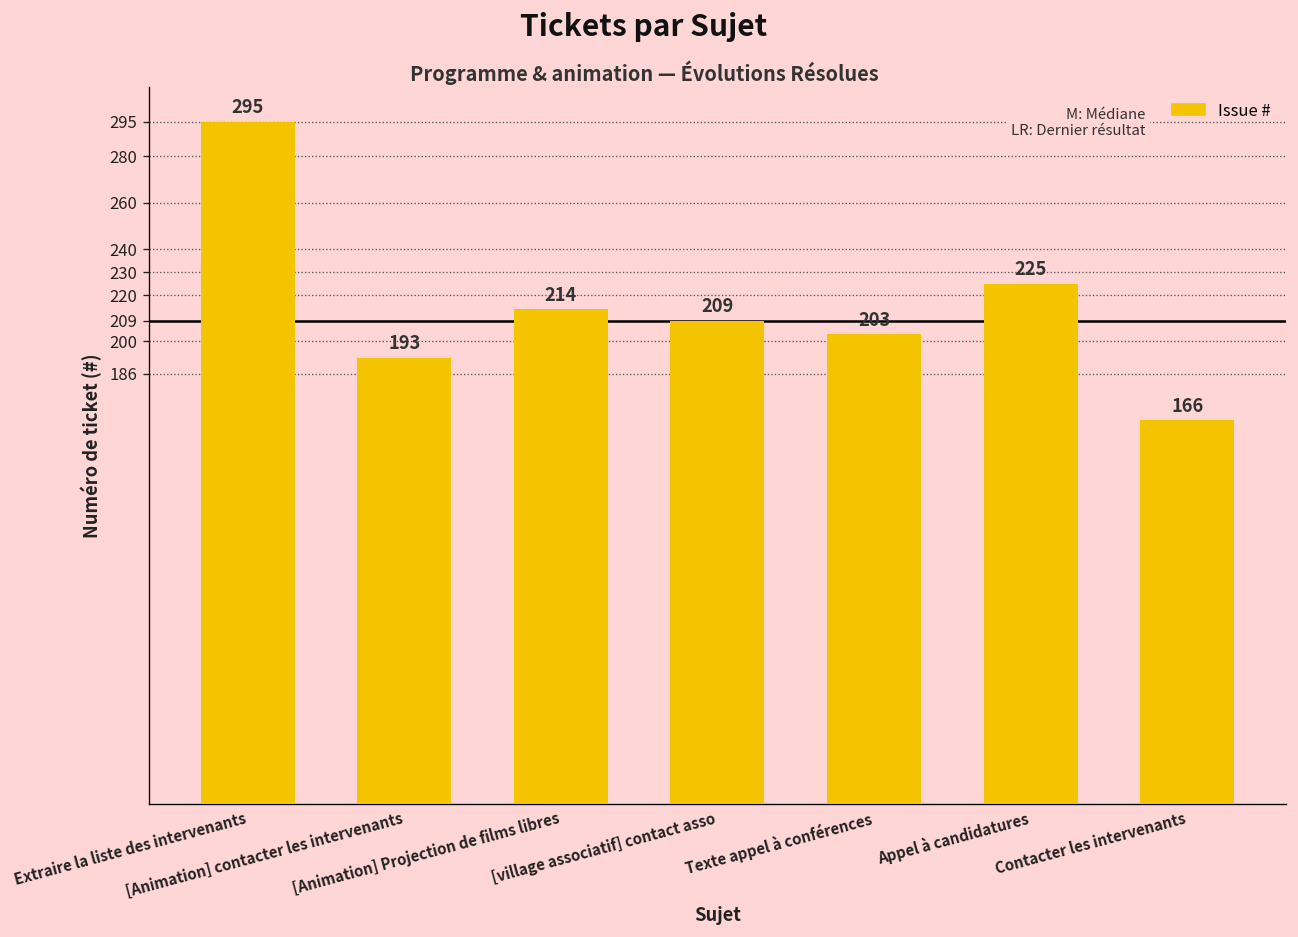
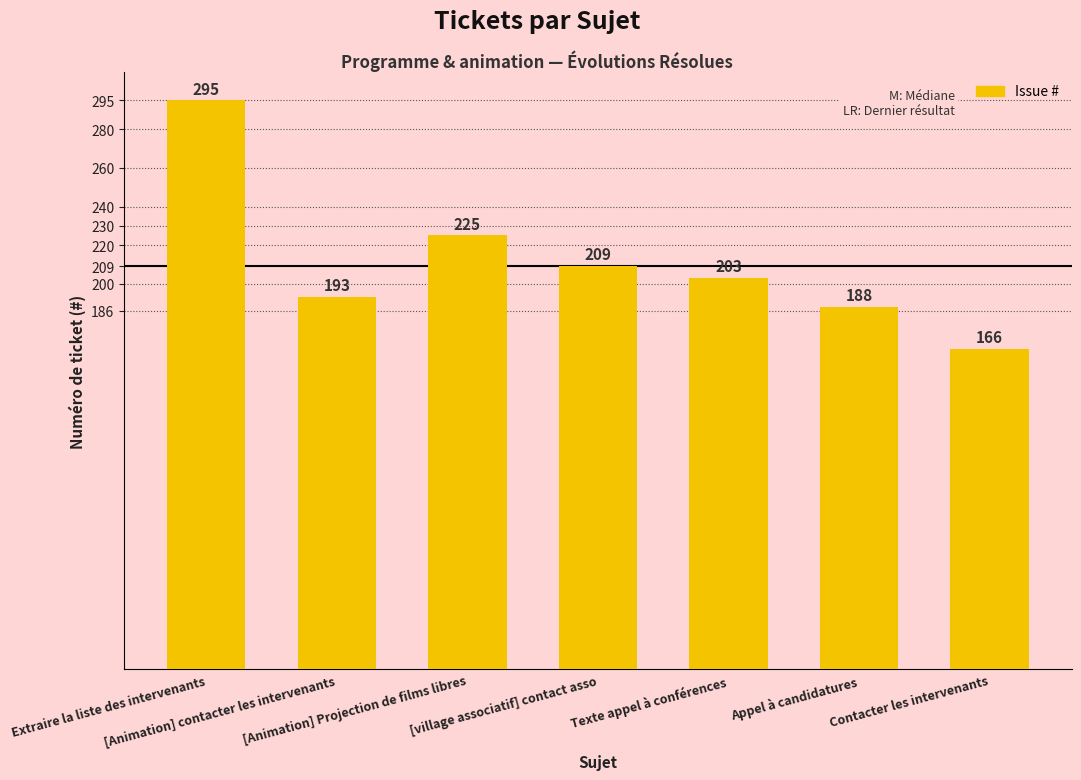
[Animation] Projection de films libres: 214 -> 225
Appel à candidatures: 225 -> 188
